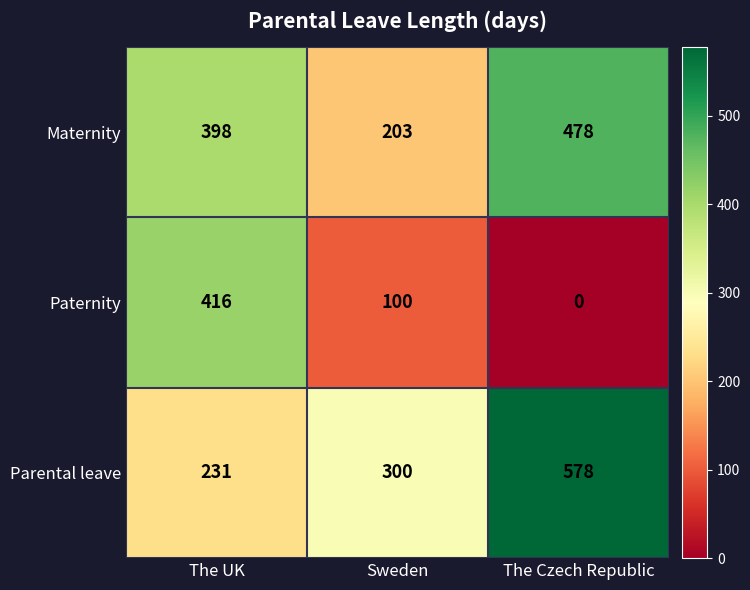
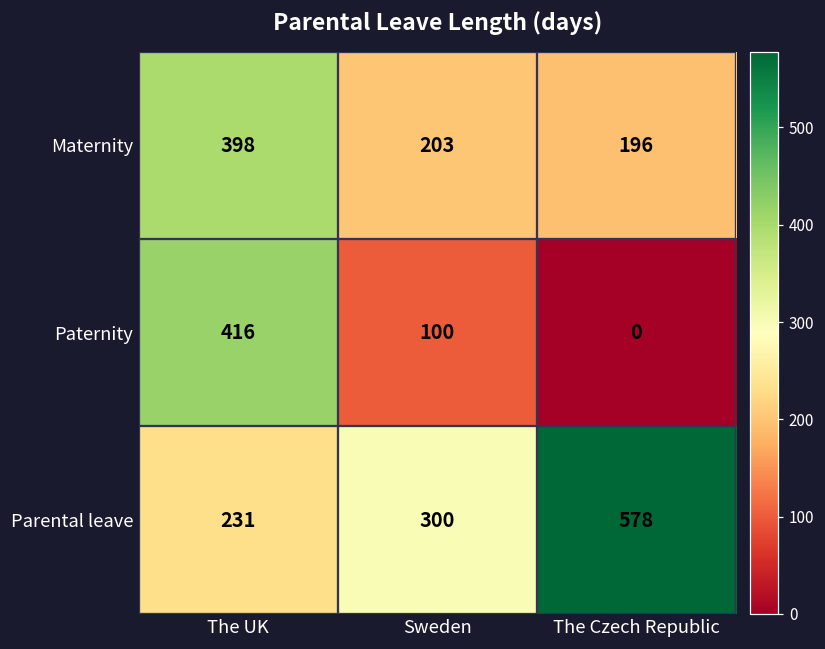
Maternity, The Czech Republic: 478 -> 196
